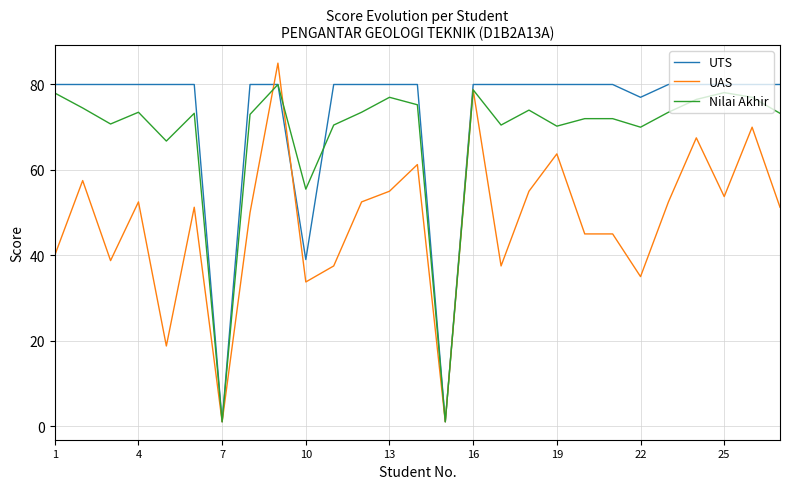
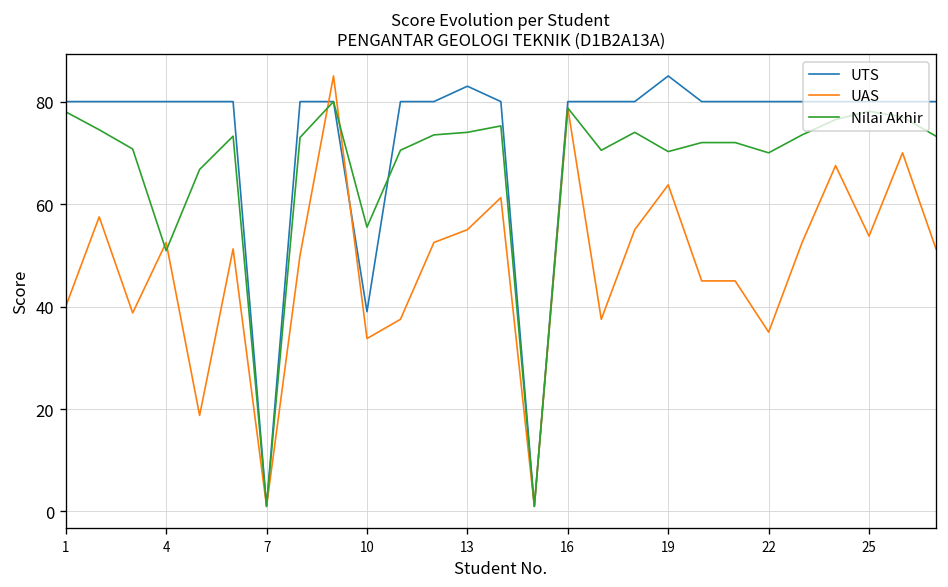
Nilai Akhir, 4: 74 -> 51
UTS, 13: 80 -> 83
Nilai Akhir, 13: 77 -> 74
UTS, 19: 80 -> 85
UTS, 22: 77 -> 80
